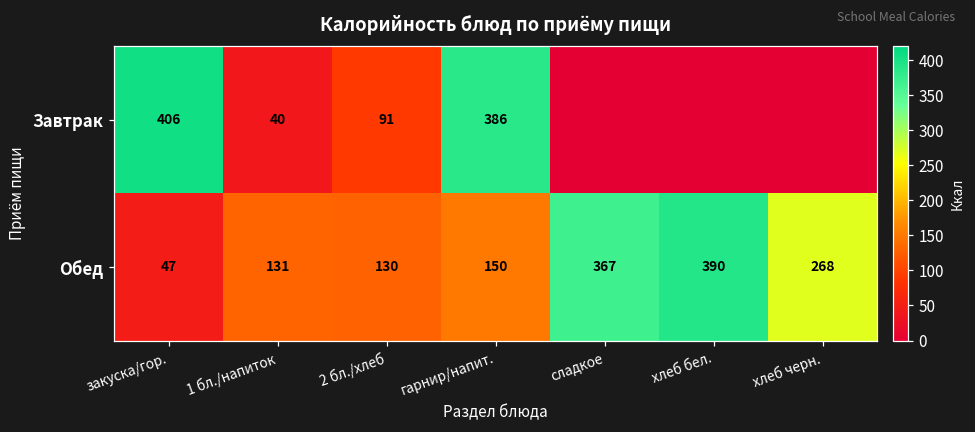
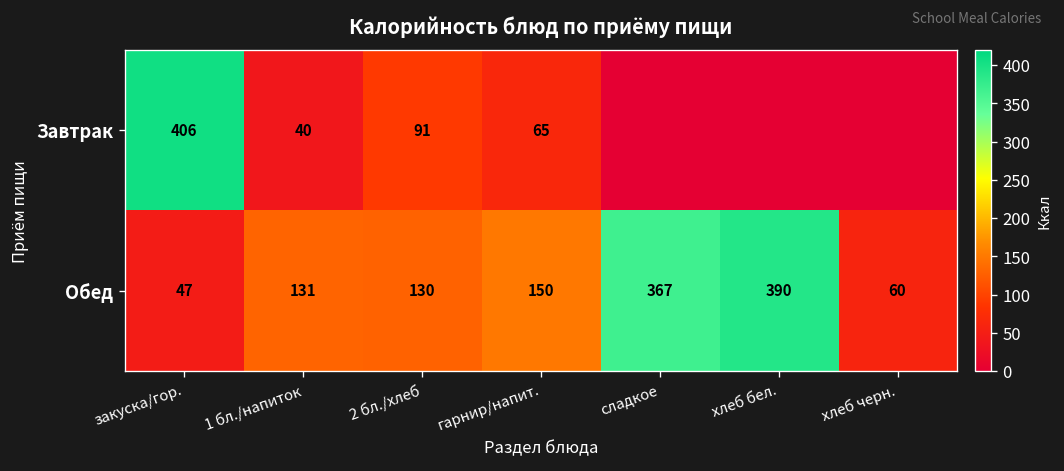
Завтрак, гарнир/напит.: 386 -> 65
Обед, хлеб черн.: 268 -> 60
